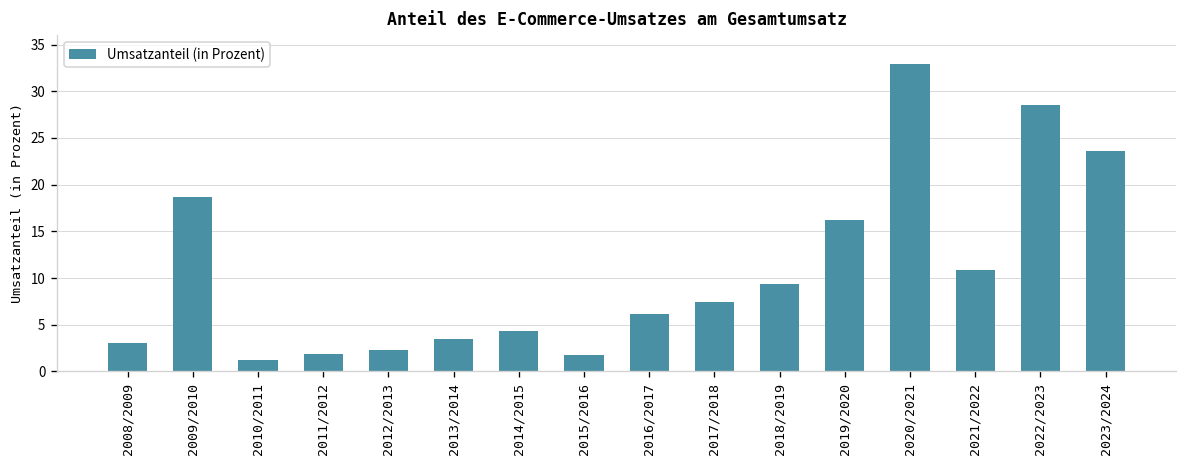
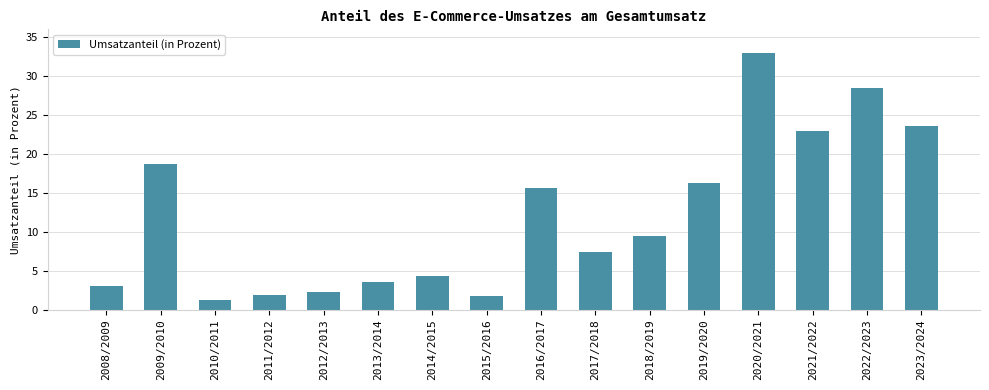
2016/2017: 6 -> 16
2021/2022: 11 -> 23
